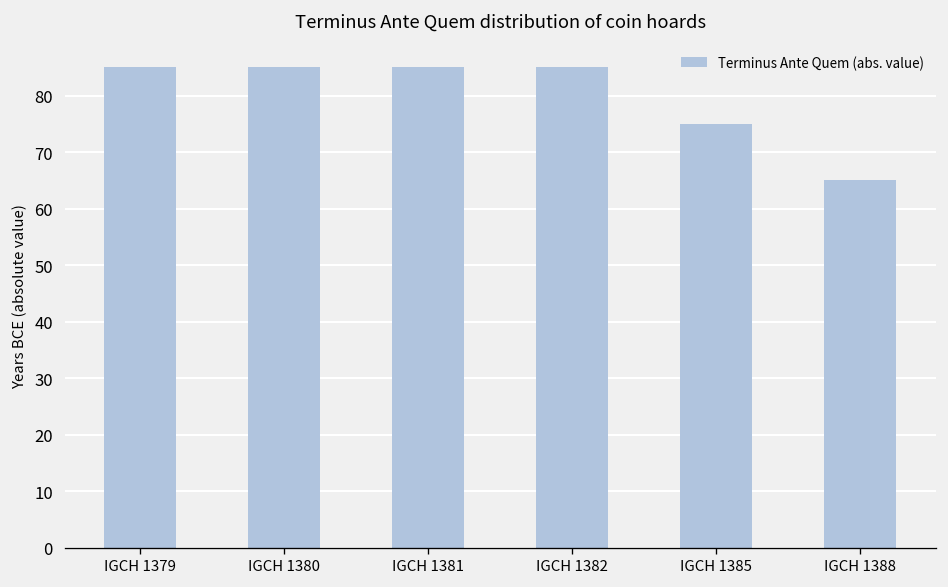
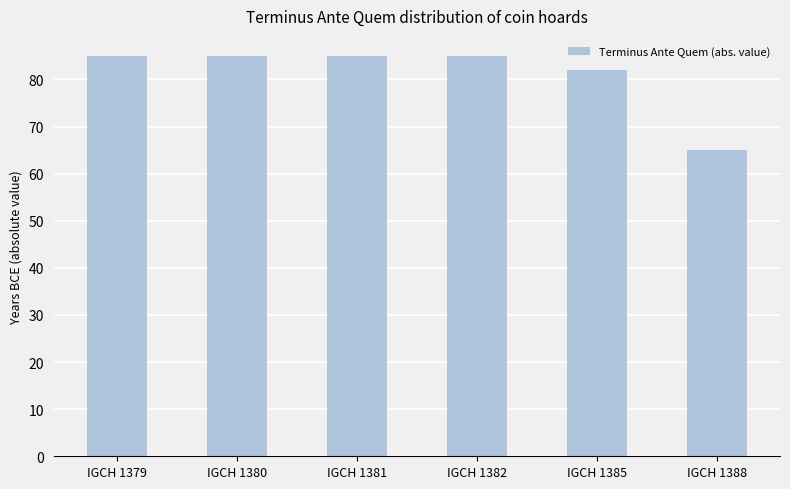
IGCH 1385: 75 -> 82
